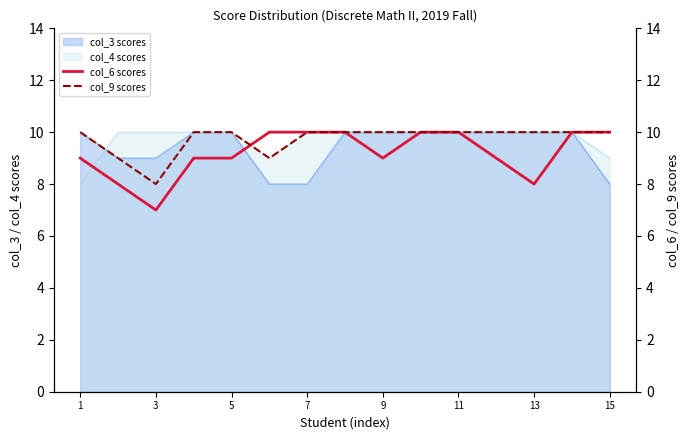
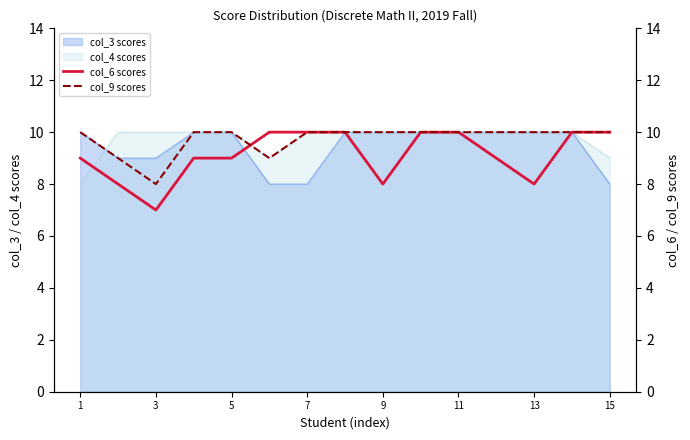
col_6 scores, 9: 9 -> 8
